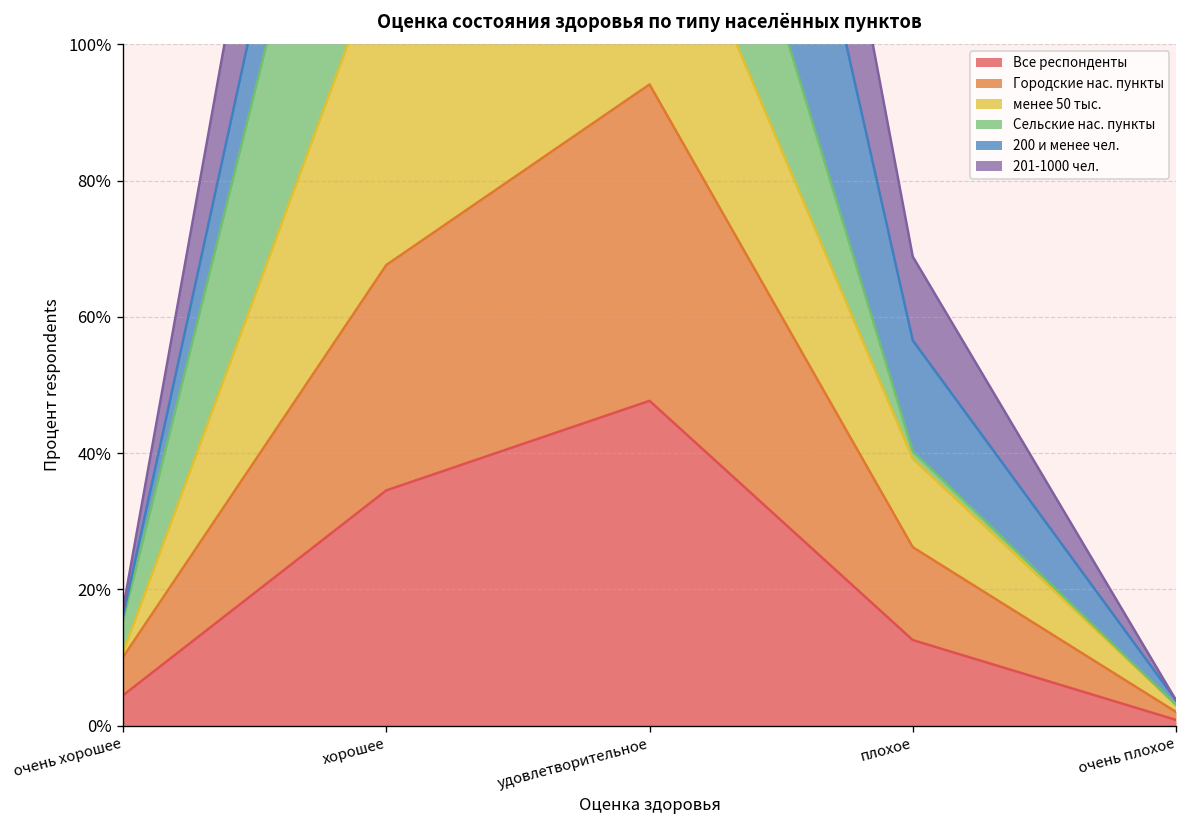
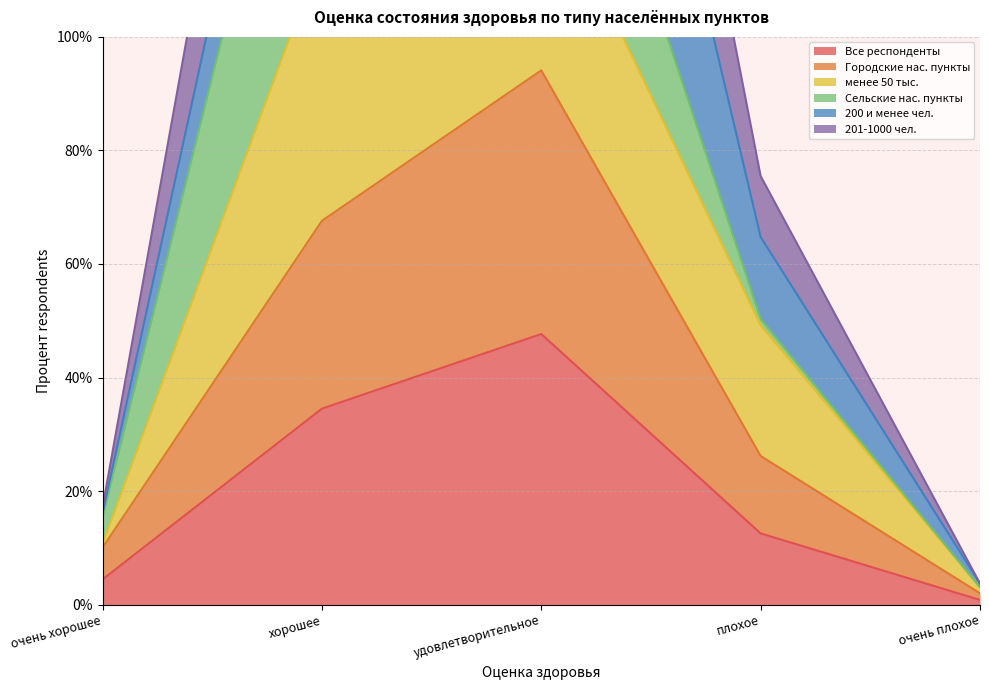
менее 50 тыс., плохое: 13% -> 23%
200 и менее чел., плохое: 16% -> 14%
201-1000 чел., плохое: 12% -> 11%
